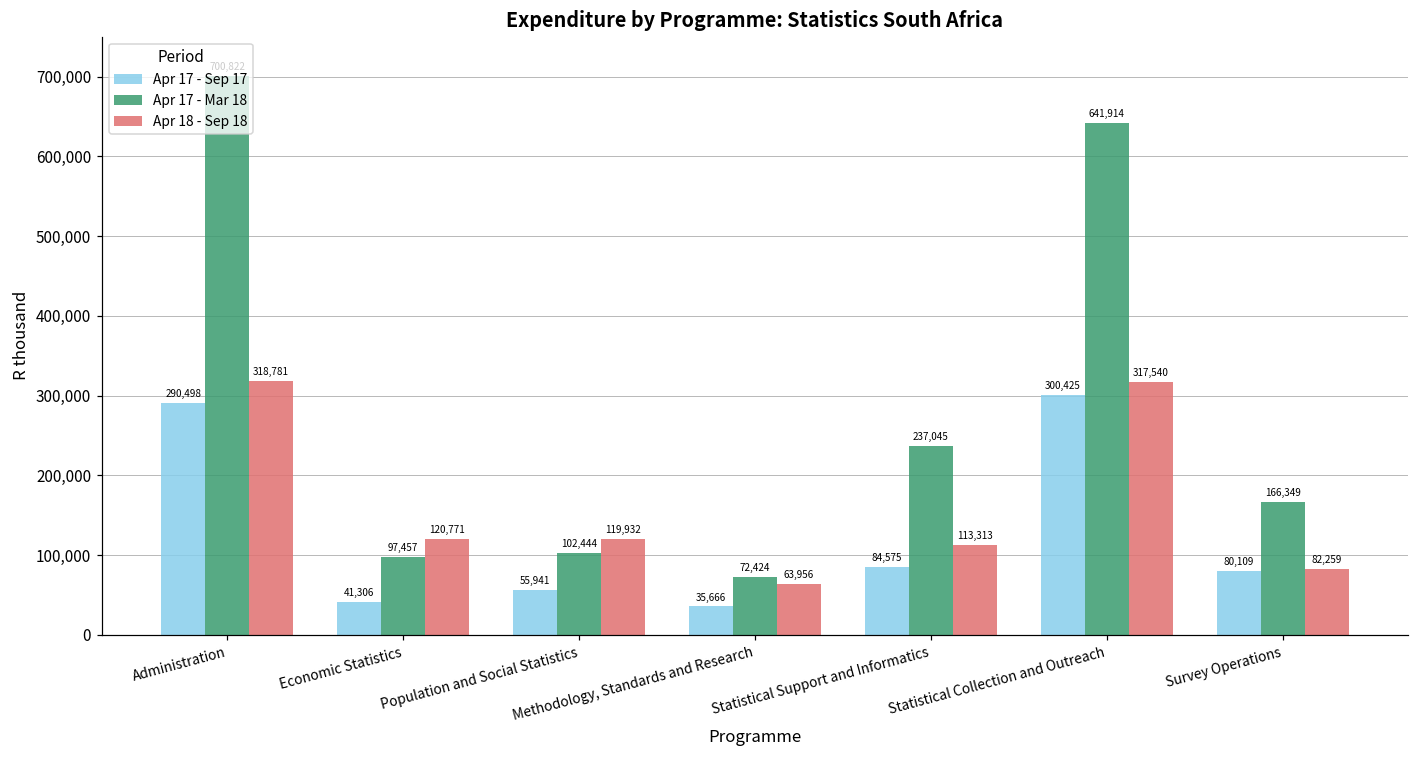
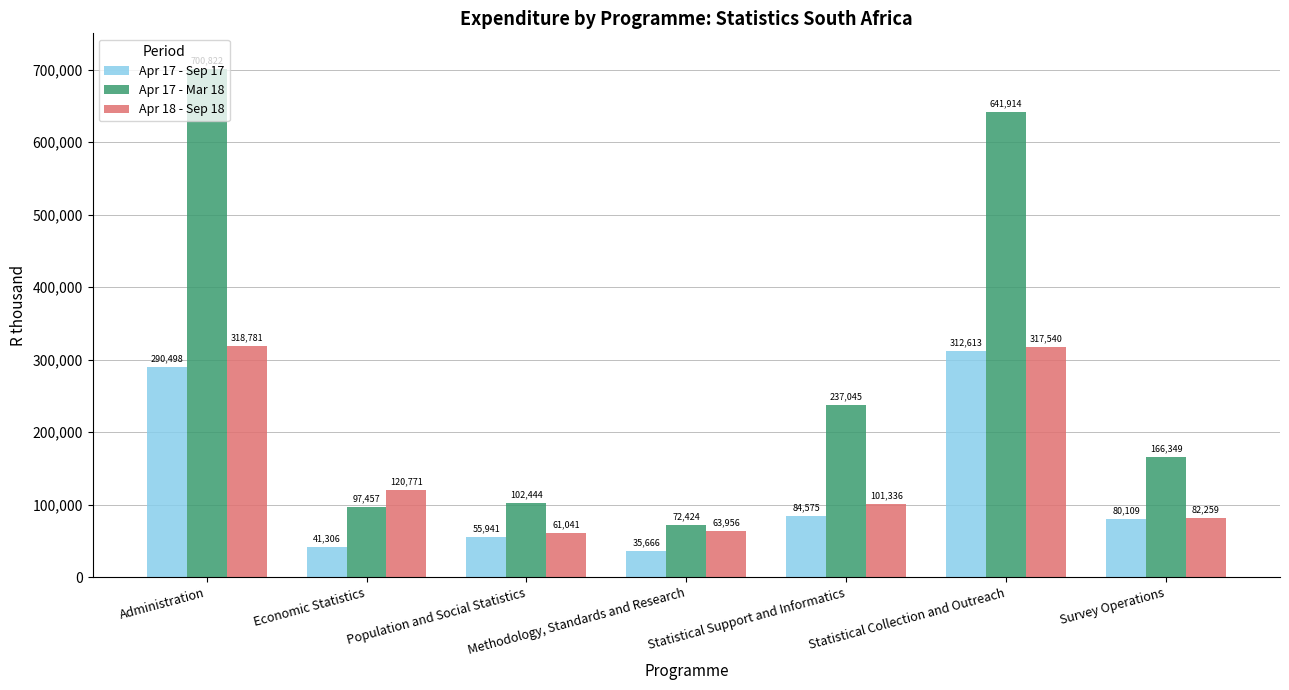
Apr 18 - Sep 18, Population and Social Statistics: 119,932 -> 61,041
Apr 18 - Sep 18, Statistical Support and Informatics: 113,313 -> 101,336
Apr 17 - Sep 17, Statistical Collection and Outreach: 300,425 -> 312,613
